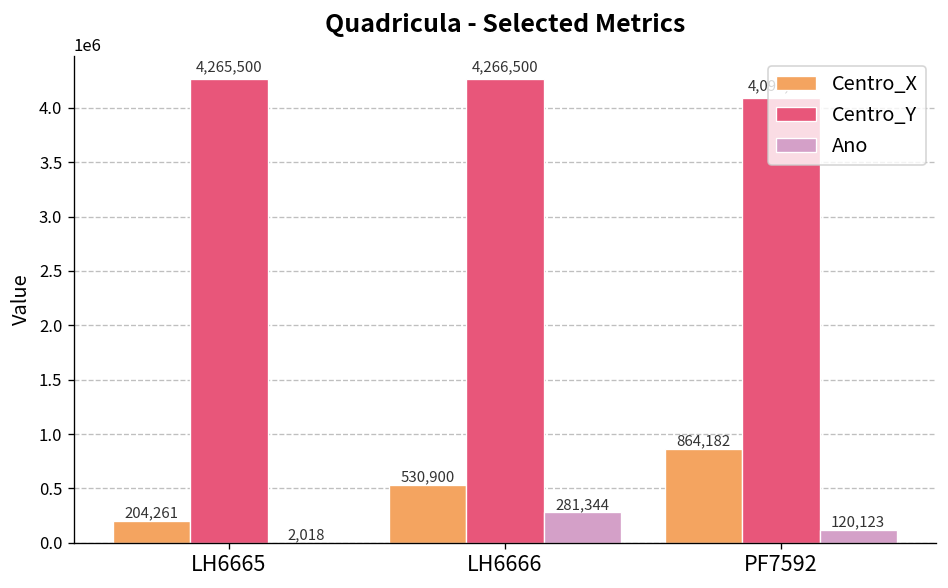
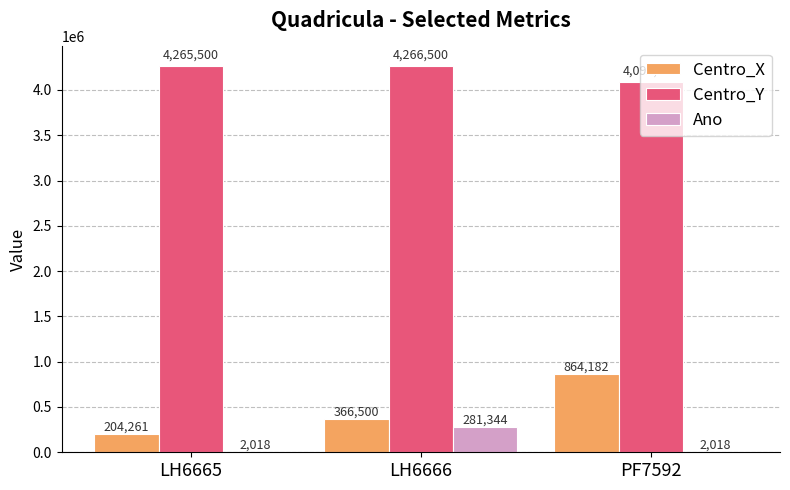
Centro_X, LH6666: 530,900 -> 366,500
Ano, PF7592: 120,123 -> 2,018
